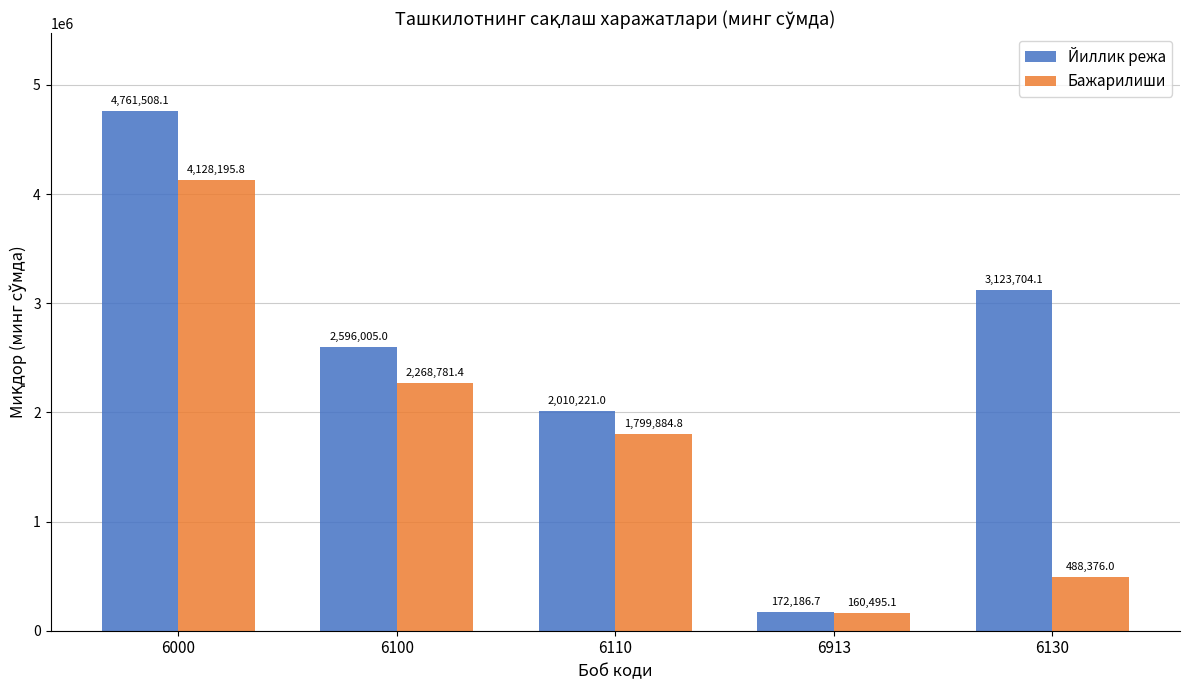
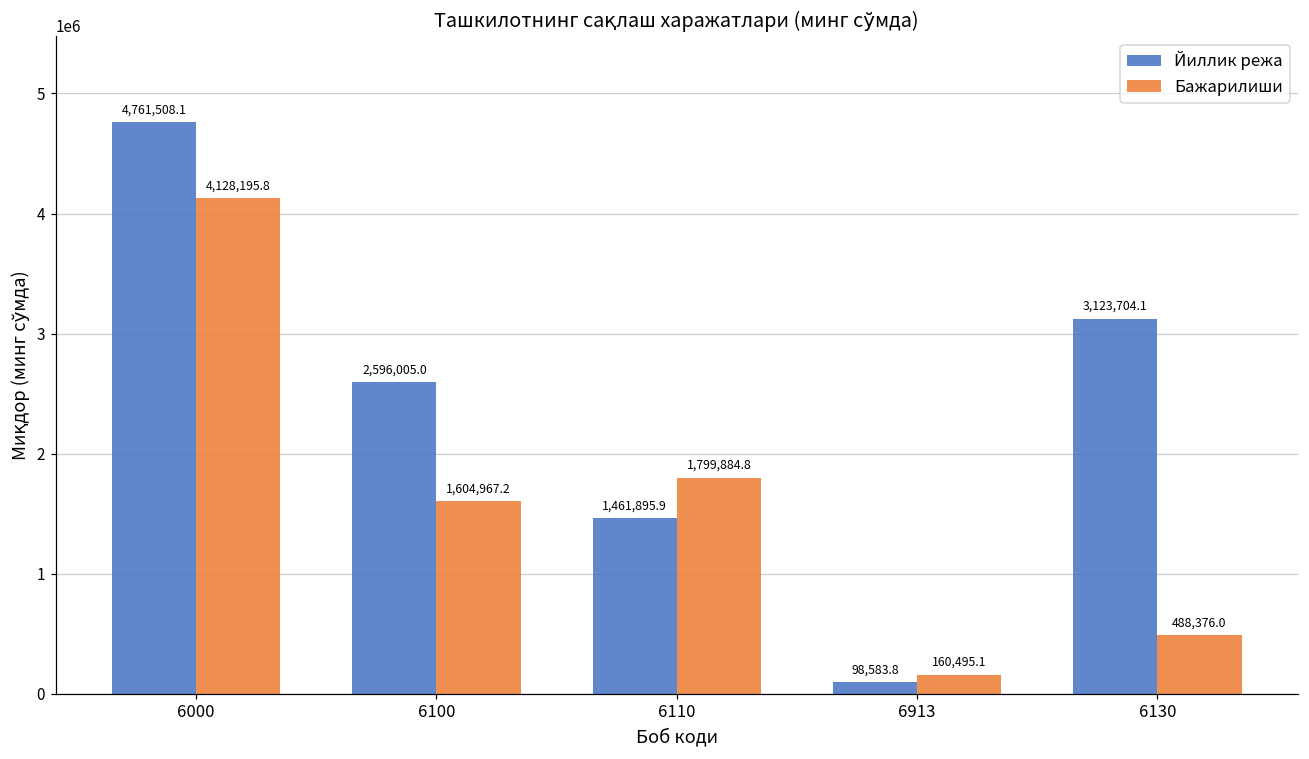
Бажарилиши, 6100: 2,268,781.4 -> 1,604,967.2
Йиллик режа, 6110: 2,010,221.0 -> 1,461,895.9
Йиллик режа, 6913: 172,186.7 -> 98,583.8
